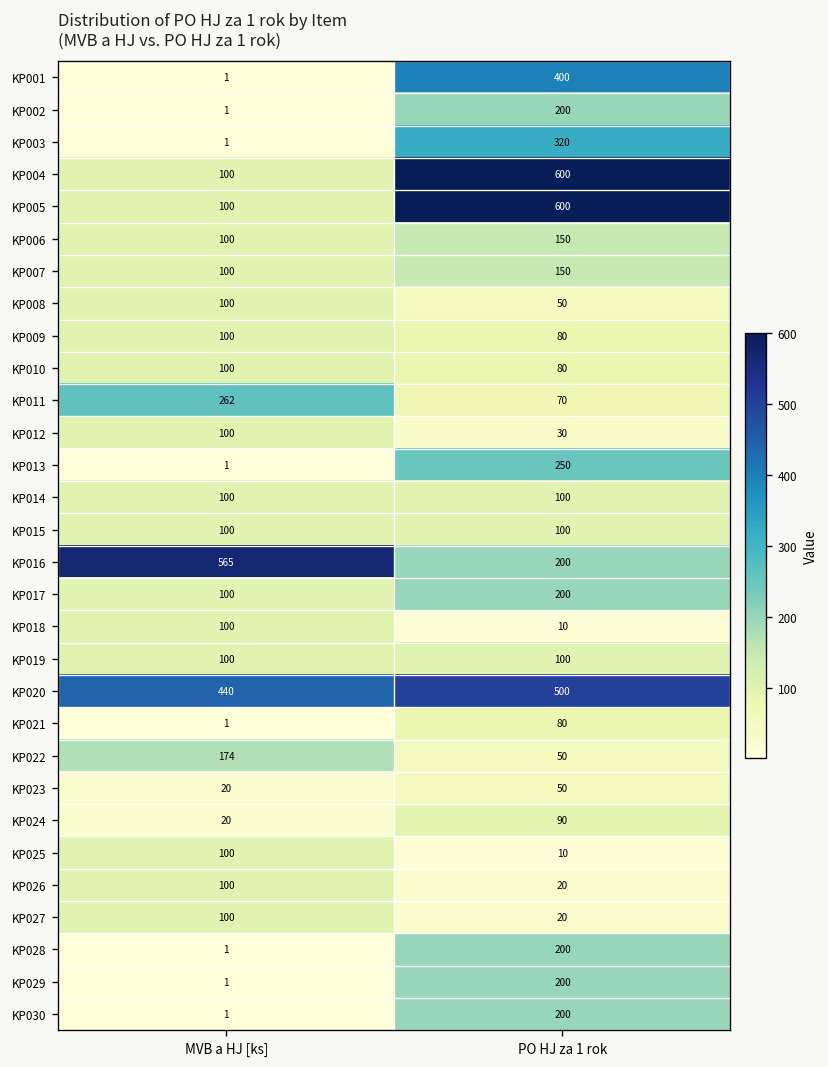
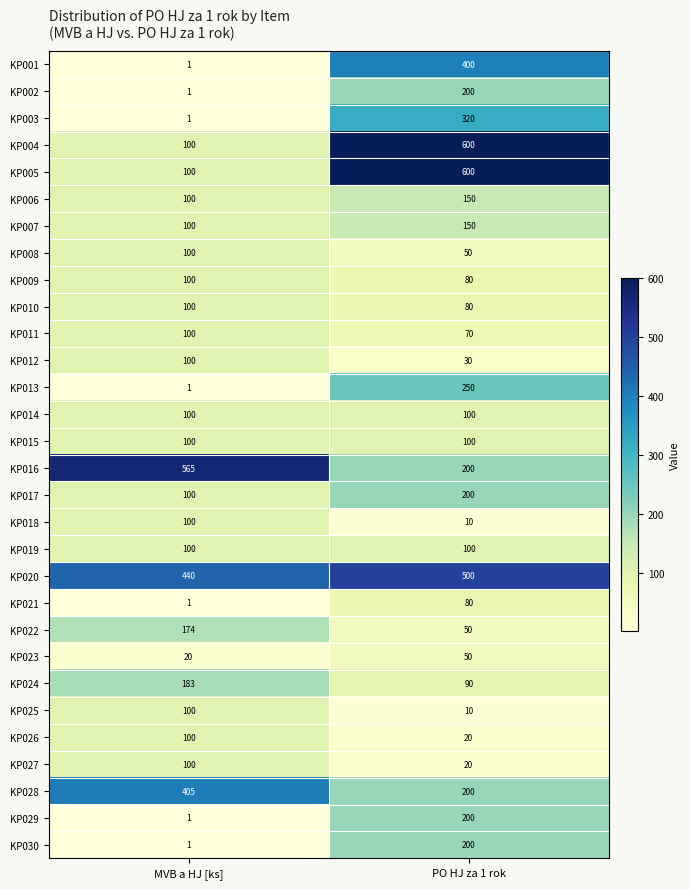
KP011, MVB a HJ [ks]: 262 -> 100
KP024, MVB a HJ [ks]: 20 -> 183
KP028, MVB a HJ [ks]: 1 -> 405
